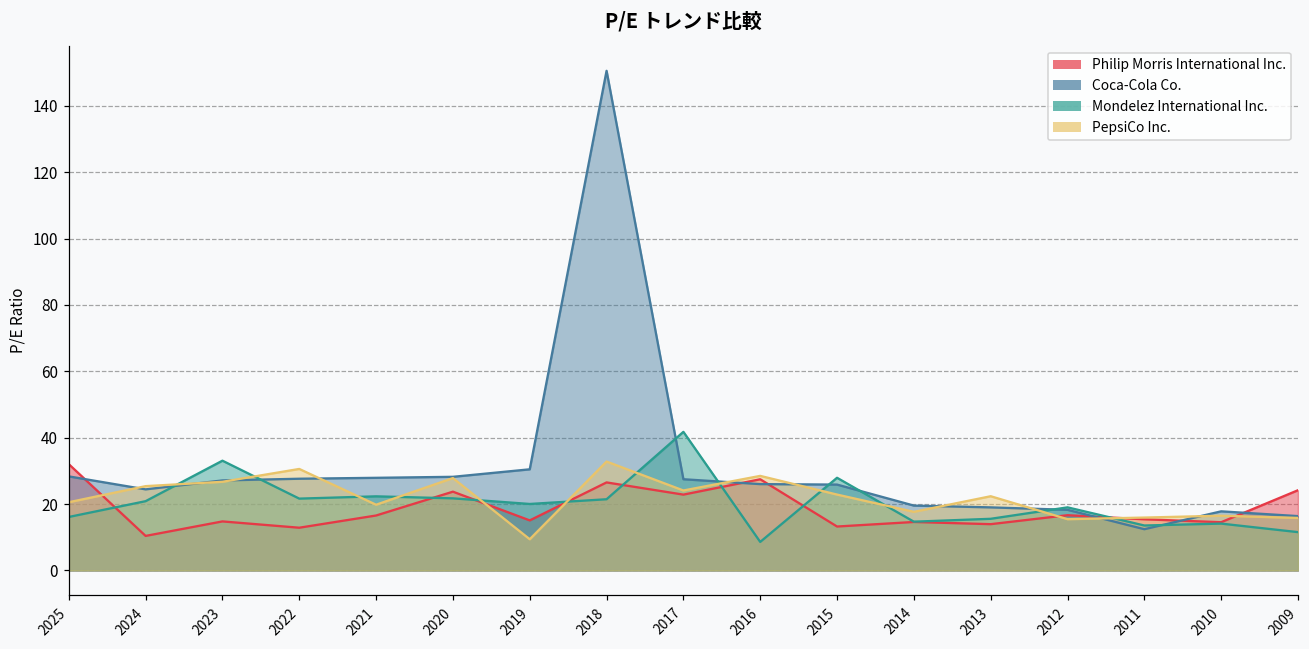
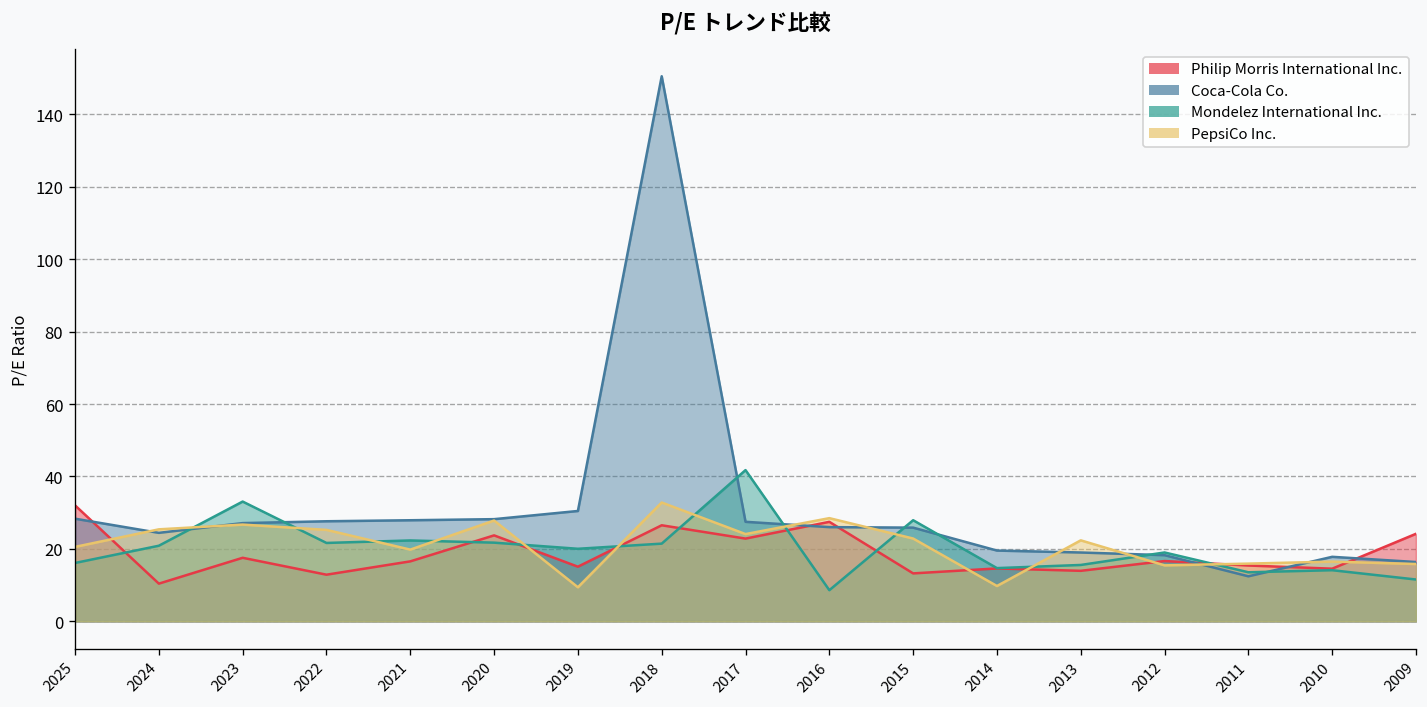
Philip Morris International Inc., 2023: 15 -> 18
PepsiCo Inc., 2022: 31 -> 25
PepsiCo Inc., 2014: 18 -> 10
